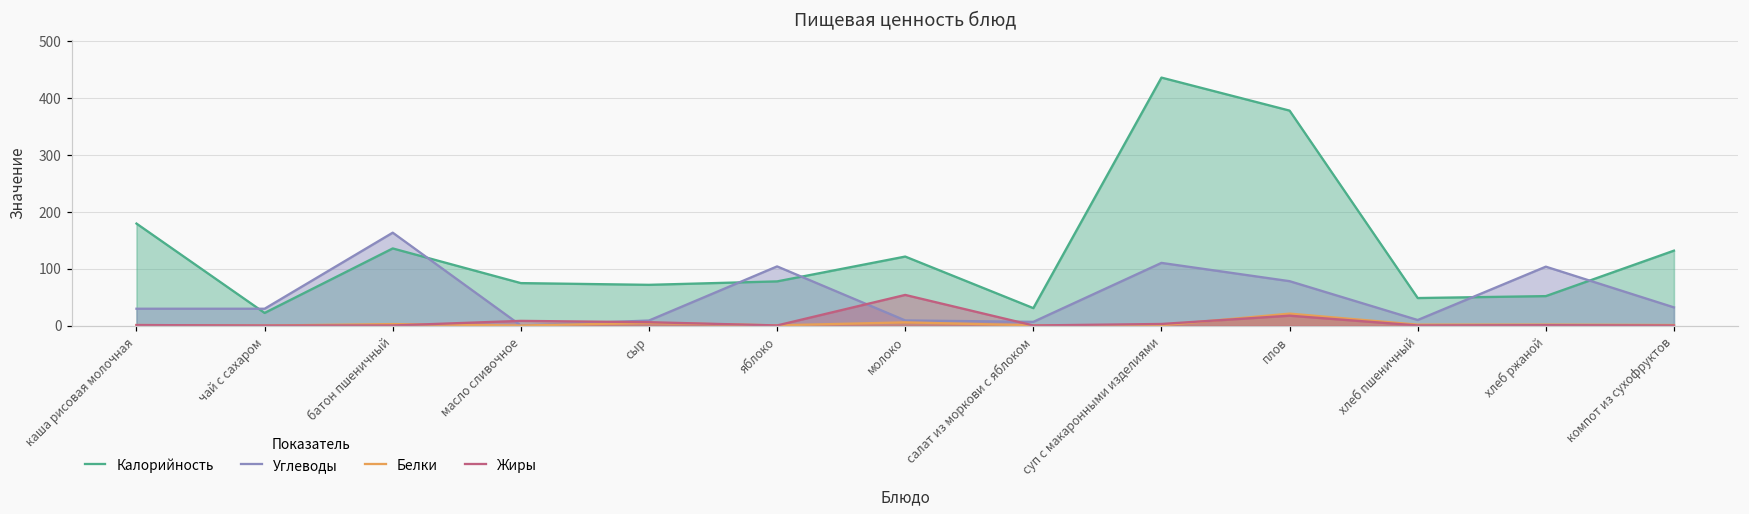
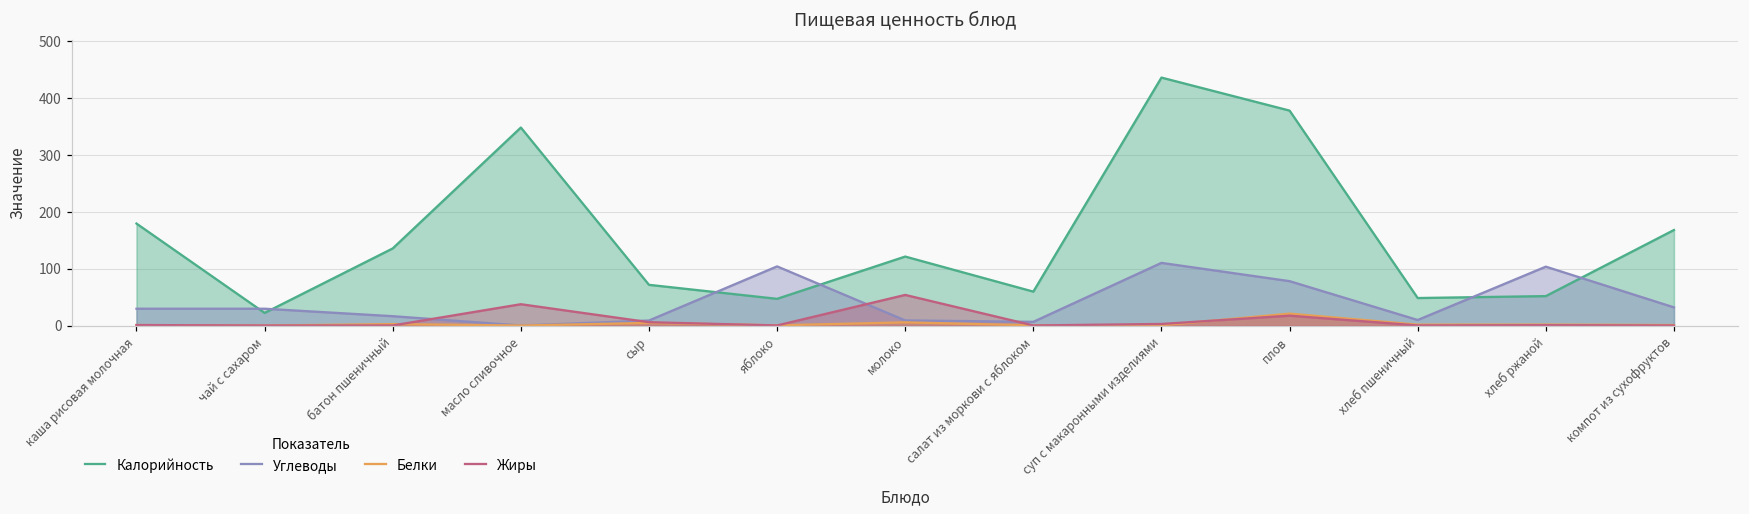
Углеводы, батон пшеничный: 160 -> 20
Калорийность, масло сливочное: 70 -> 350
Жиры, масло сливочное: 10 -> 40
Калорийность, яблоко: 80 -> 50
Калорийность, салат из моркови с яблоком: 30 -> 60
Калорийность, компот из сухофруктов: 130 -> 170
